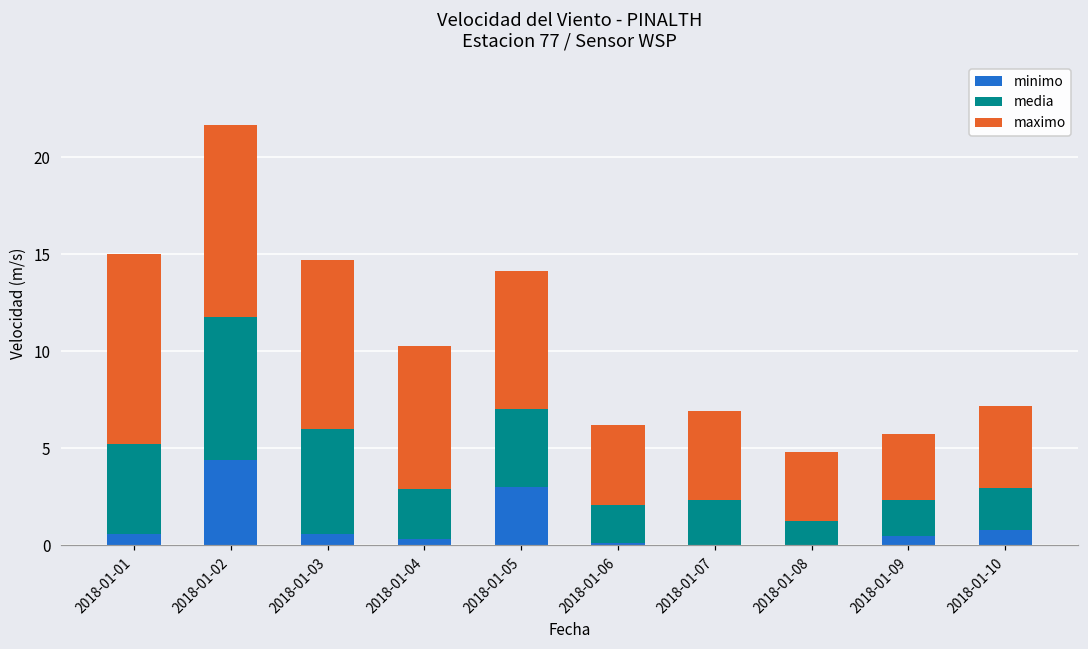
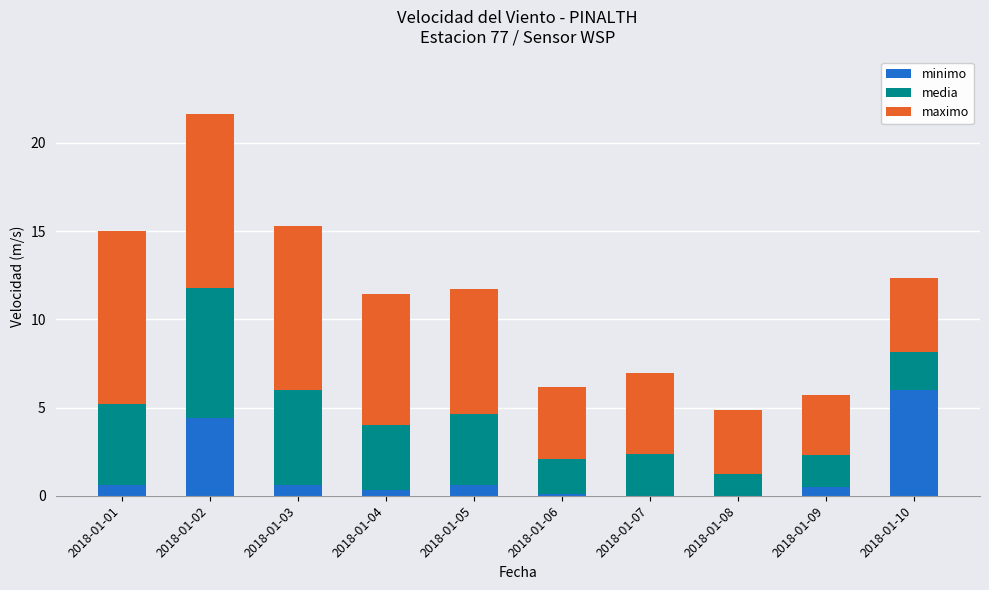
maximo, 2018-01-03: 8.7 -> 9.3
media, 2018-01-04: 2.6 -> 3.7
minimo, 2018-01-05: 3.0 -> 0.6
minimo, 2018-01-10: 0.8 -> 6.0
